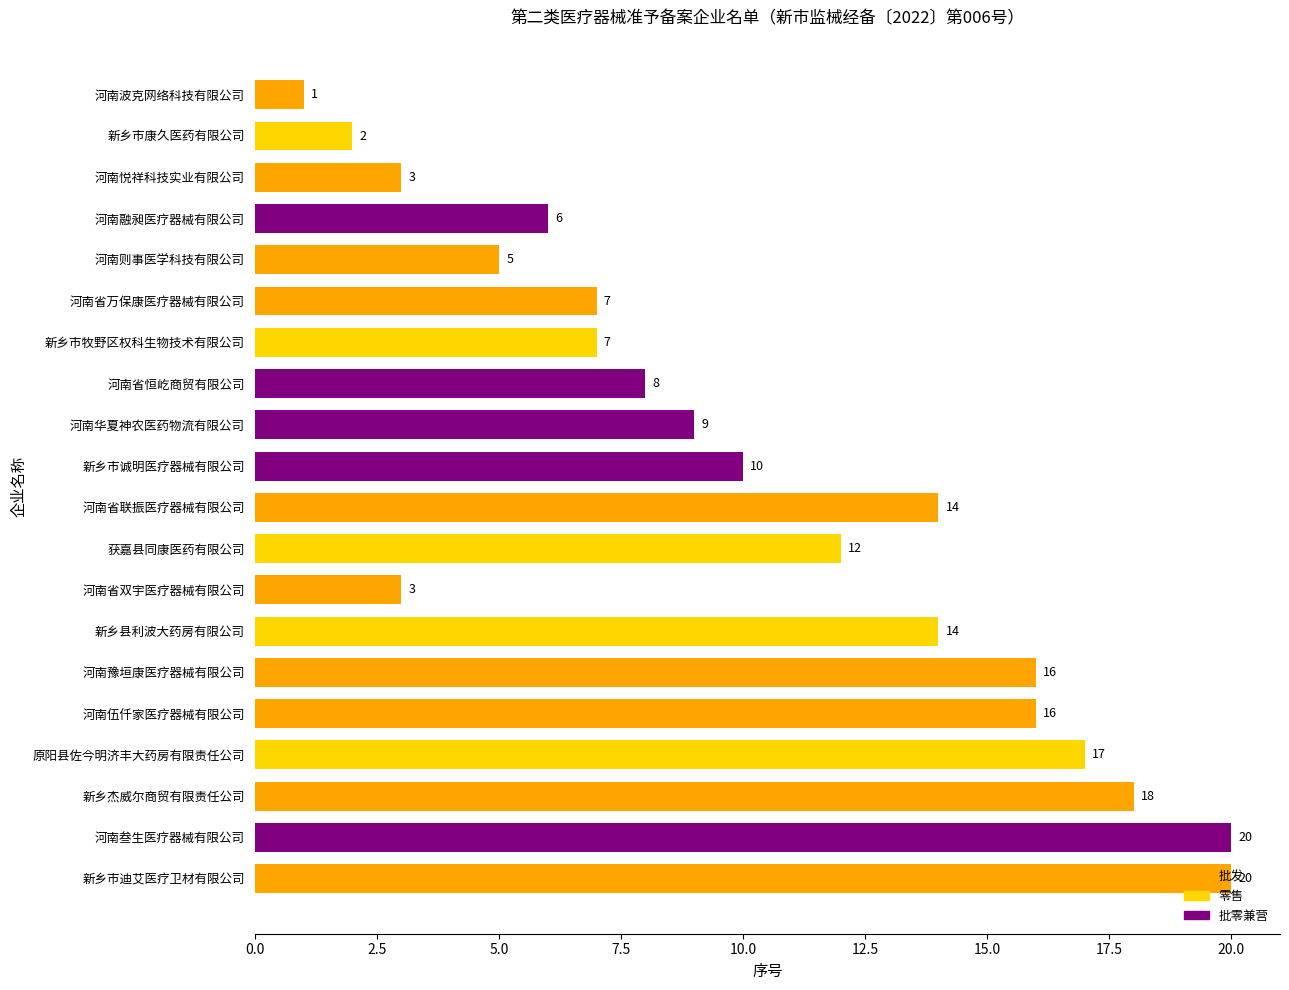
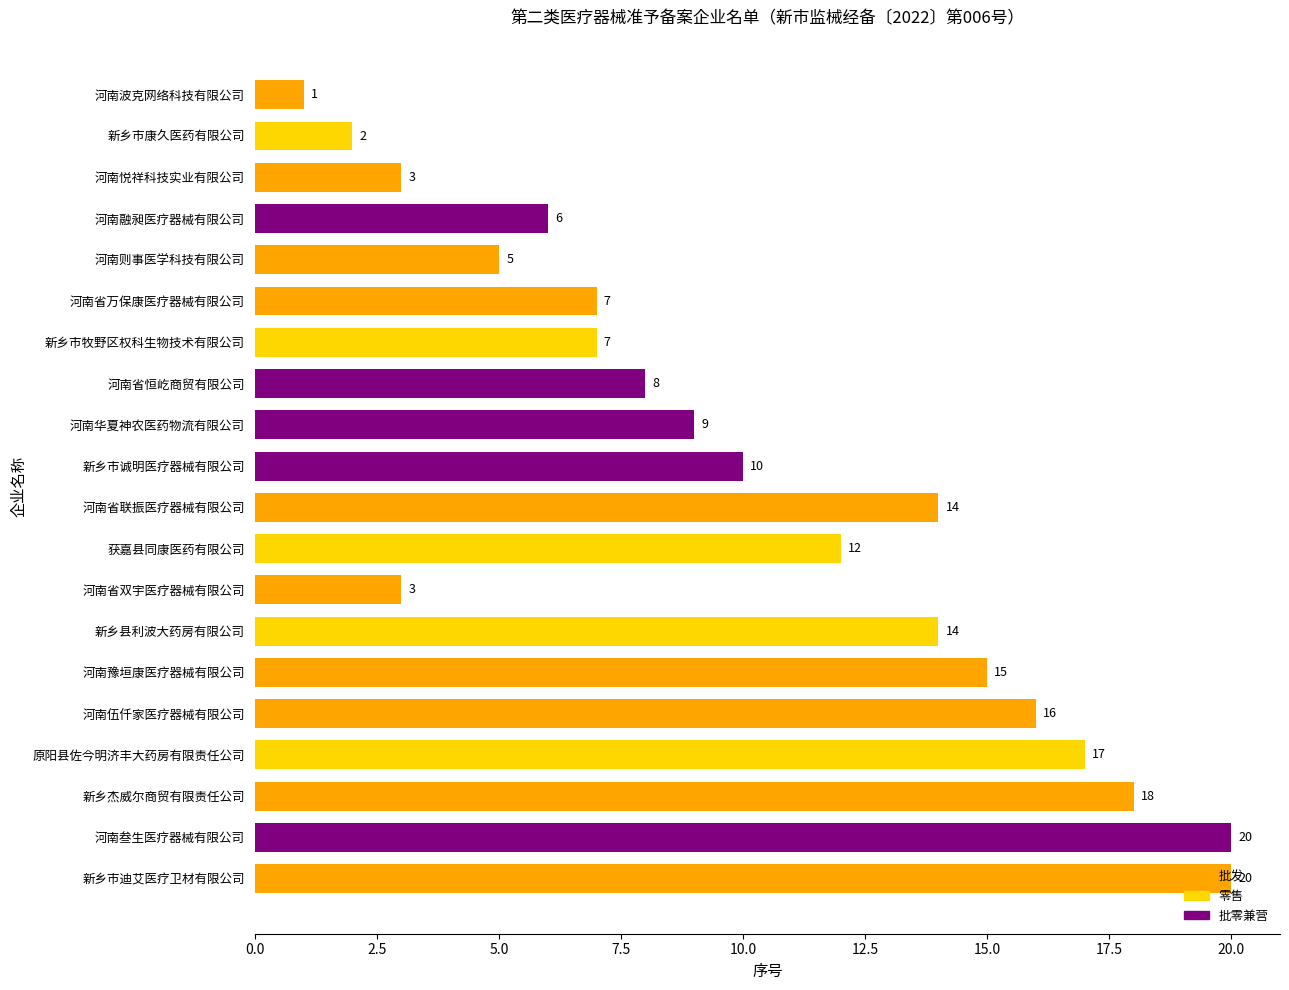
河南豫垣康医疗器械有限公司: 16 -> 15
